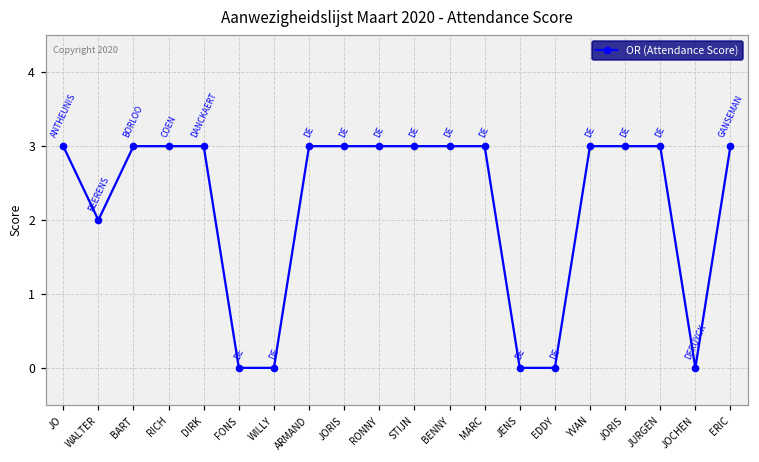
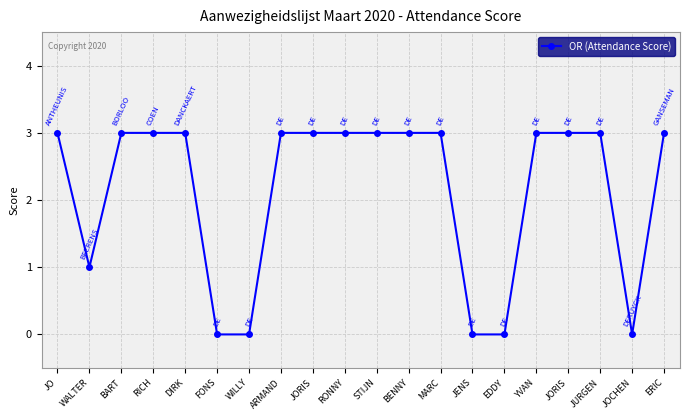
WALTER: 2 -> 1
